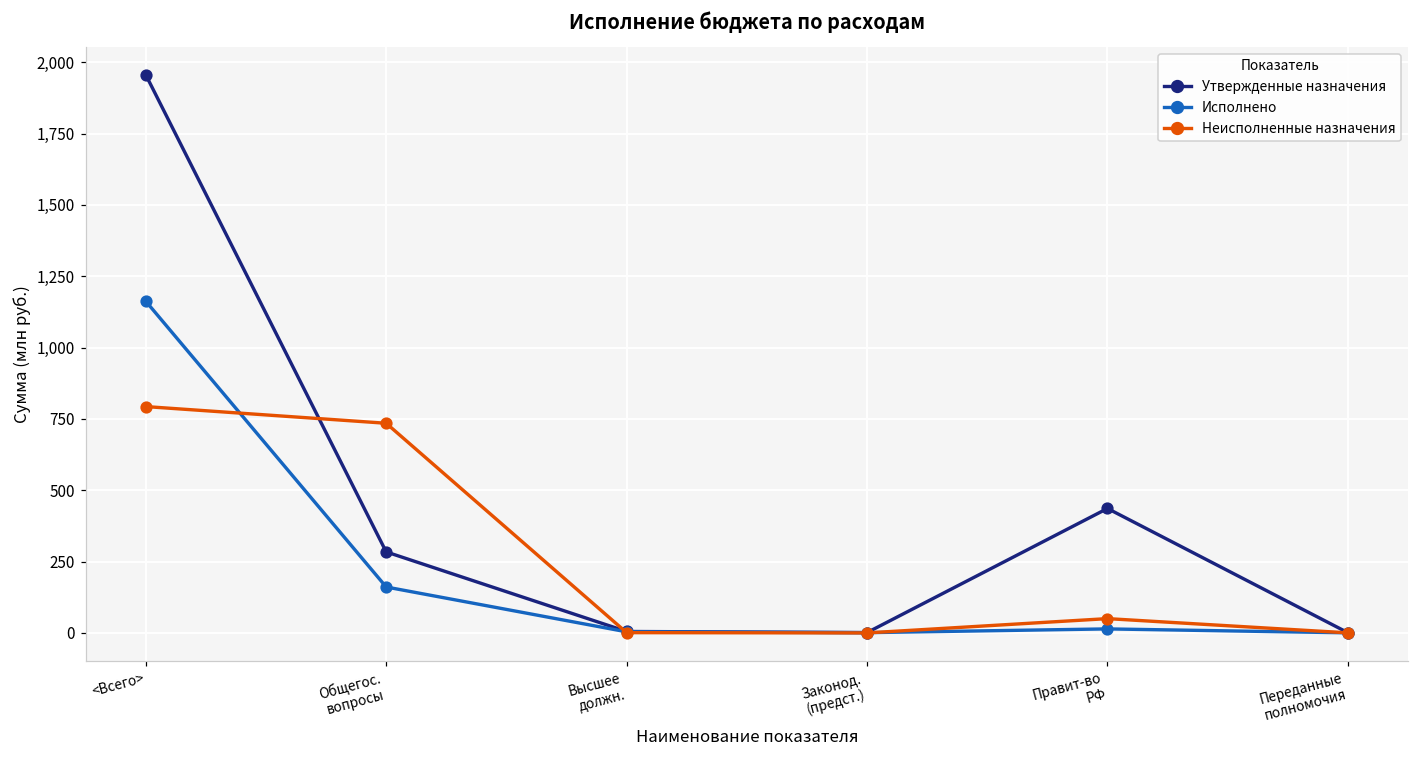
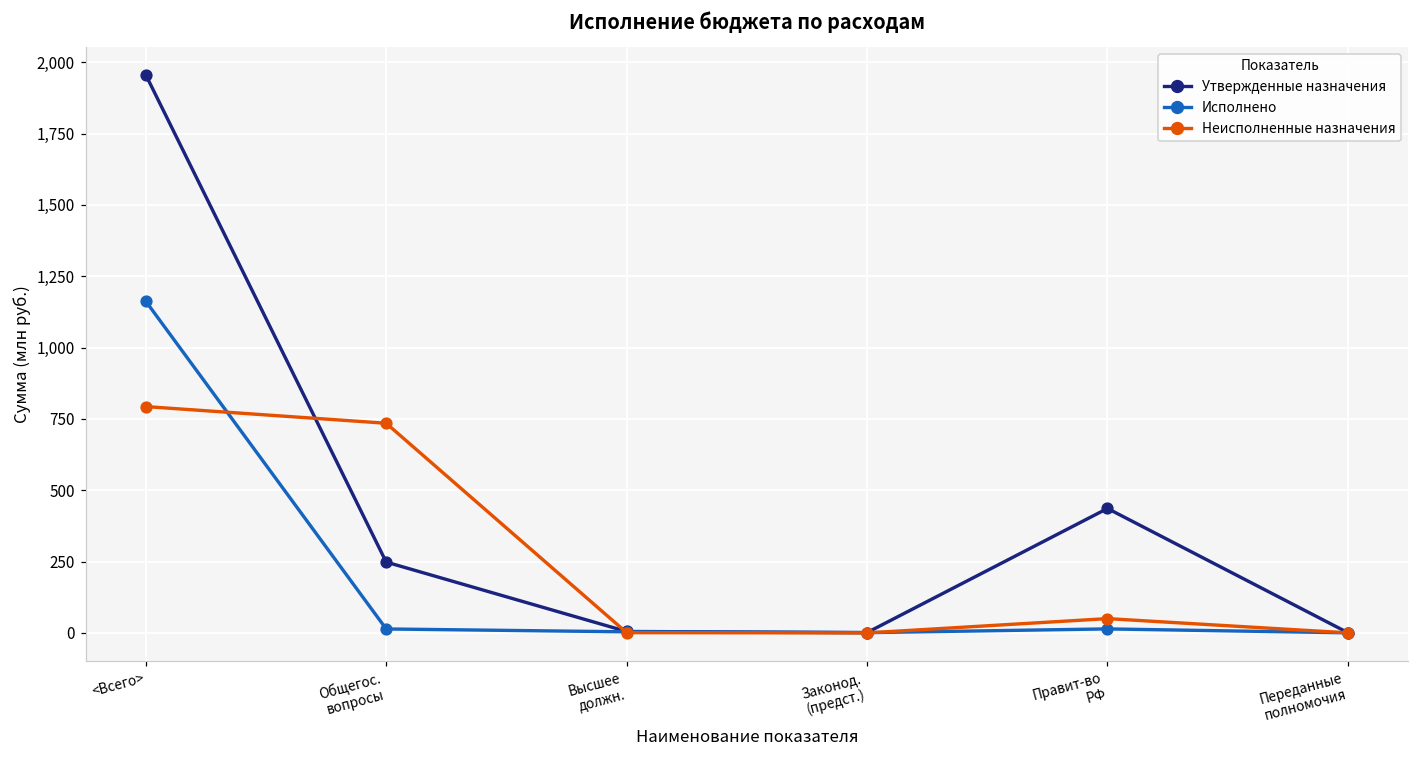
Утвержденные назначения, Общегос. вопросы: 280 -> 250
Исполнено, Общегос. вопросы: 160 -> 10
